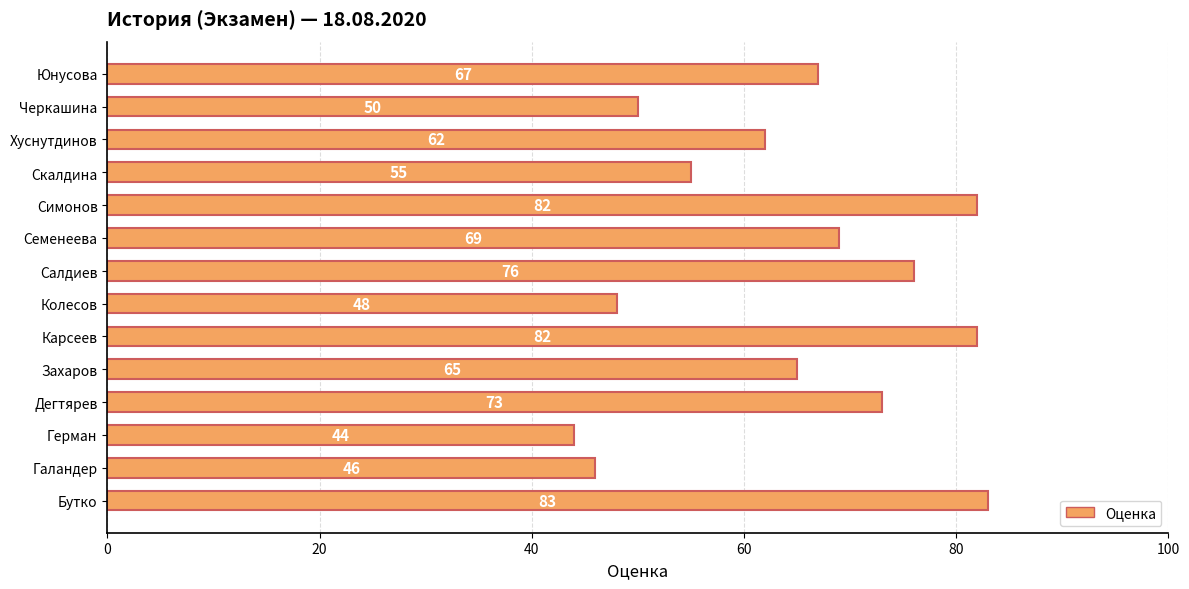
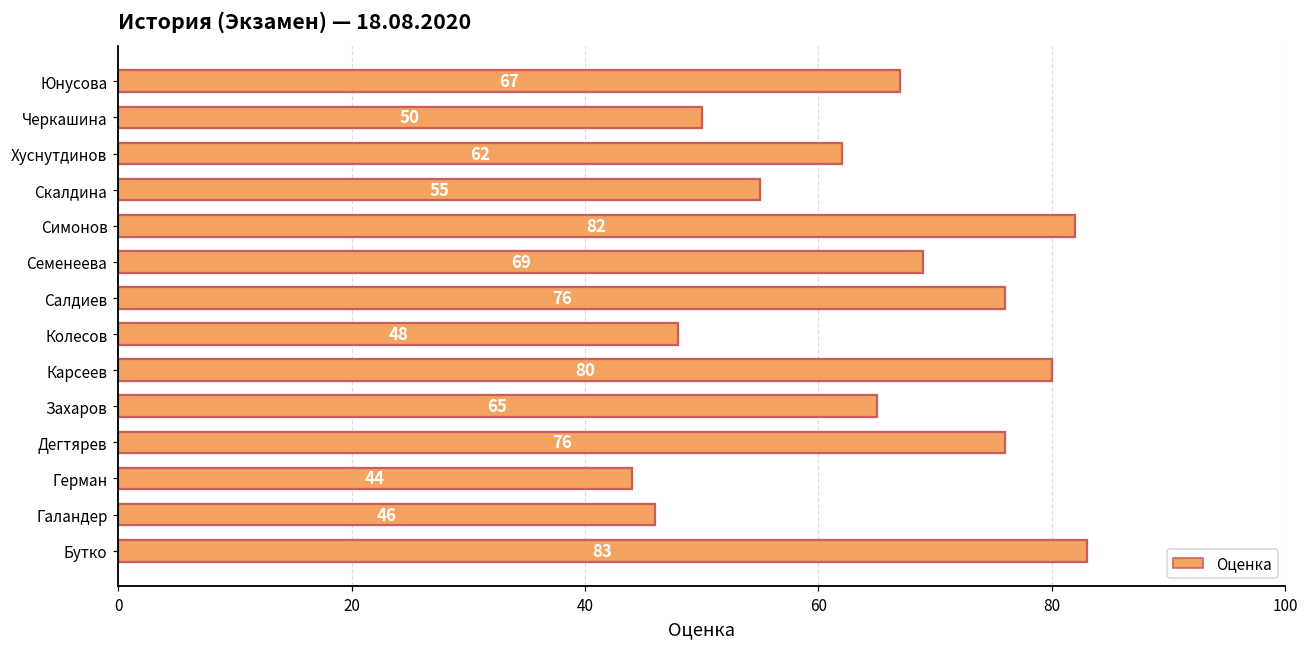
Карсеев: 82 -> 80
Дегтярев: 73 -> 76
